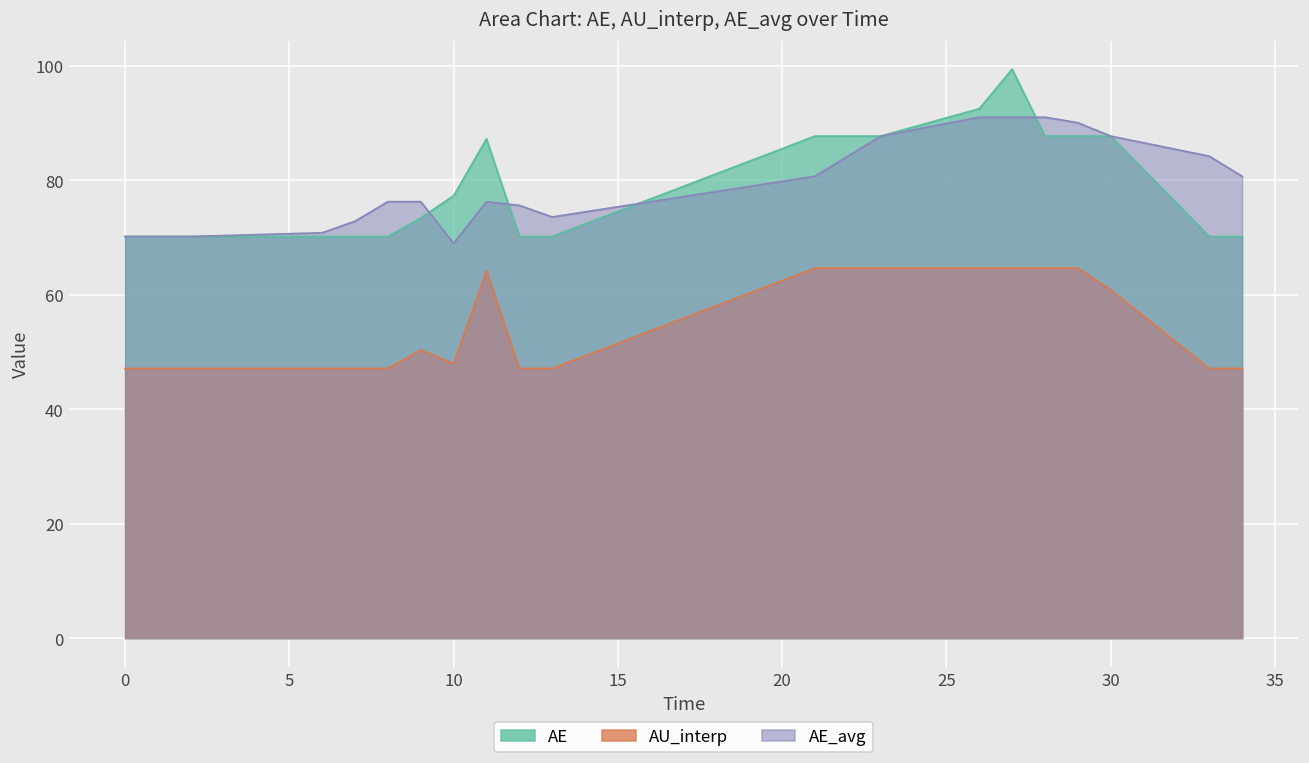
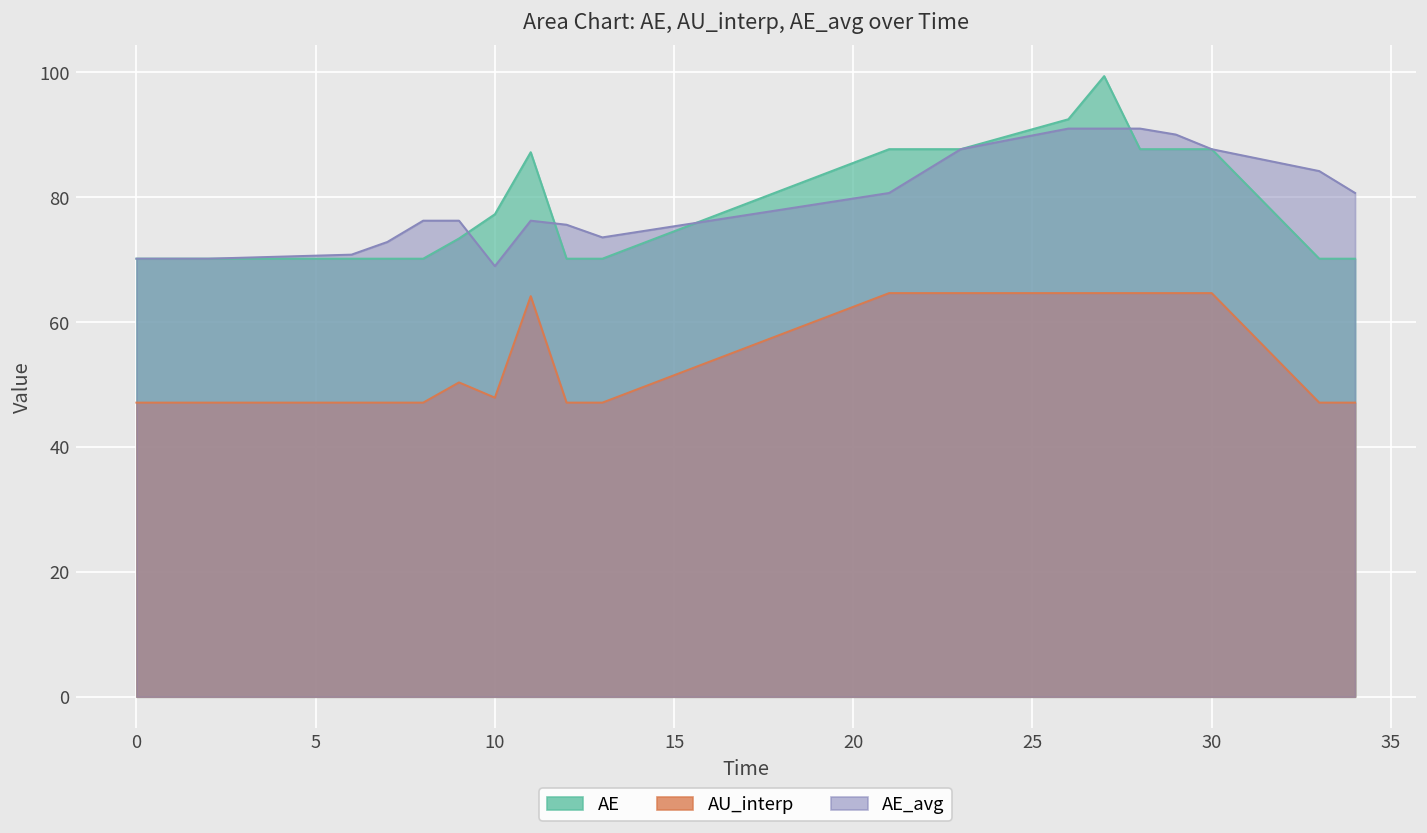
AU_interp, 30: 61 -> 65
